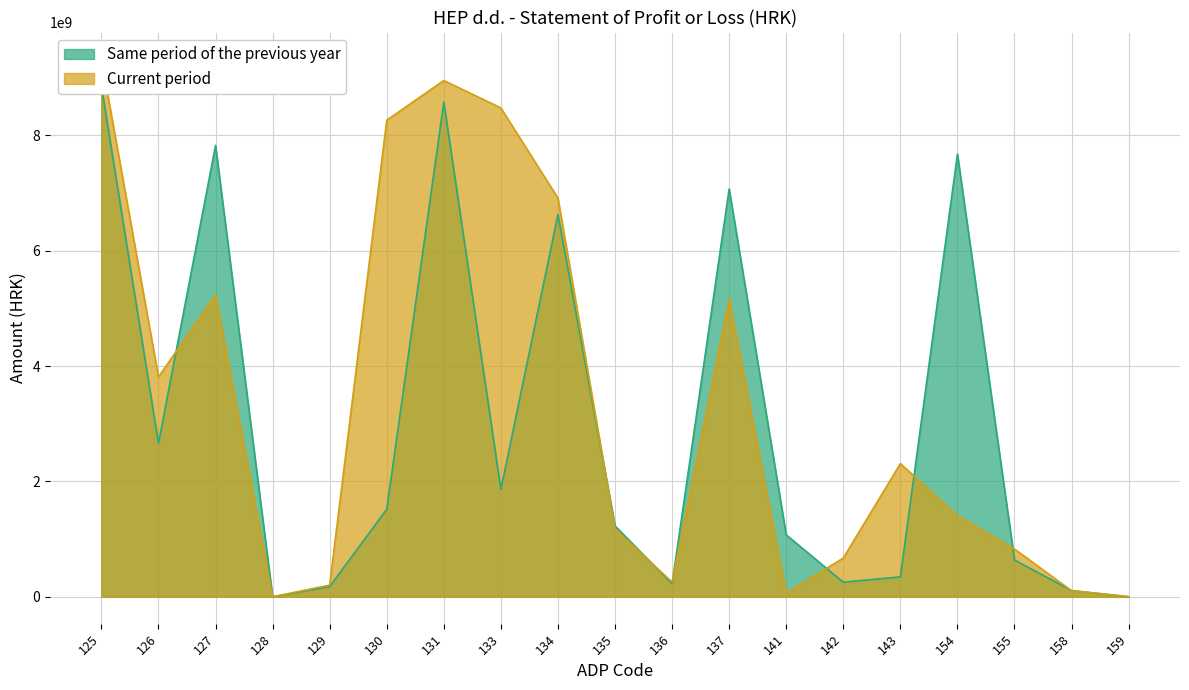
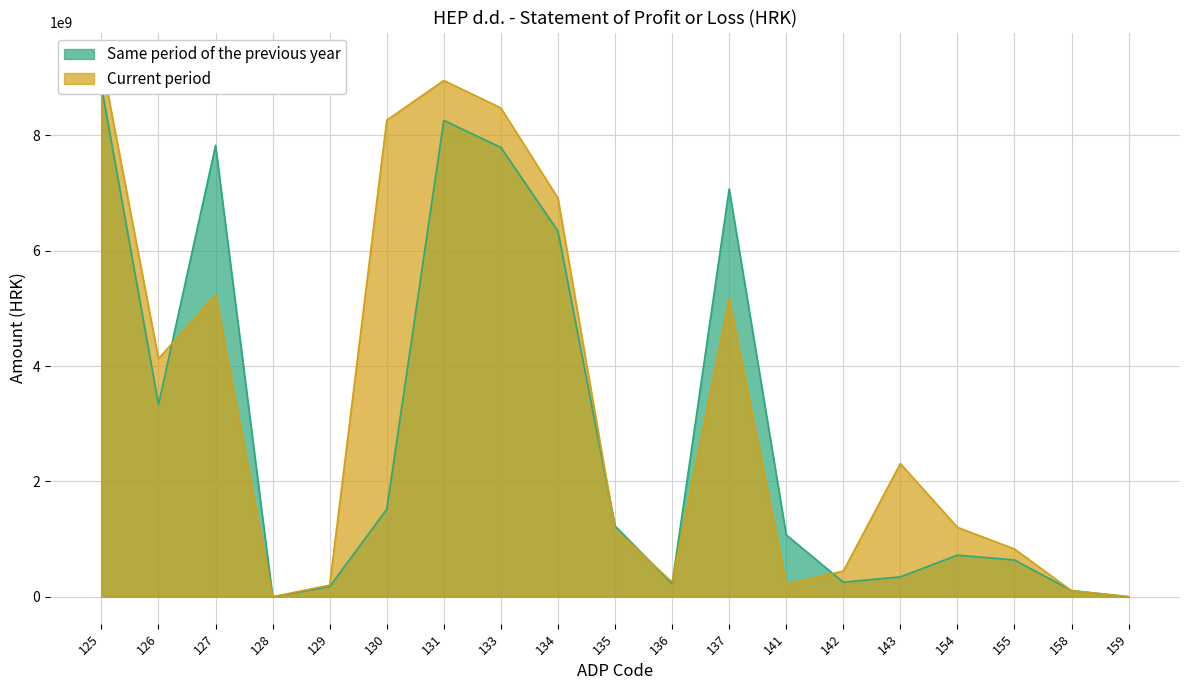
Same period of the previous year, 126: 2700000000 -> 3300000000
Current period, 126: 3800000000 -> 4100000000
Same period of the previous year, 131: 8600000000 -> 8300000000
Same period of the previous year, 133: 1900000000 -> 7800000000
Same period of the previous year, 134: 6600000000 -> 6300000000
Current period, 141: 100000000 -> 200000000
Current period, 142: 700000000 -> 400000000
Same period of the previous year, 154: 7700000000 -> 700000000
Current period, 154: 1400000000 -> 1200000000
